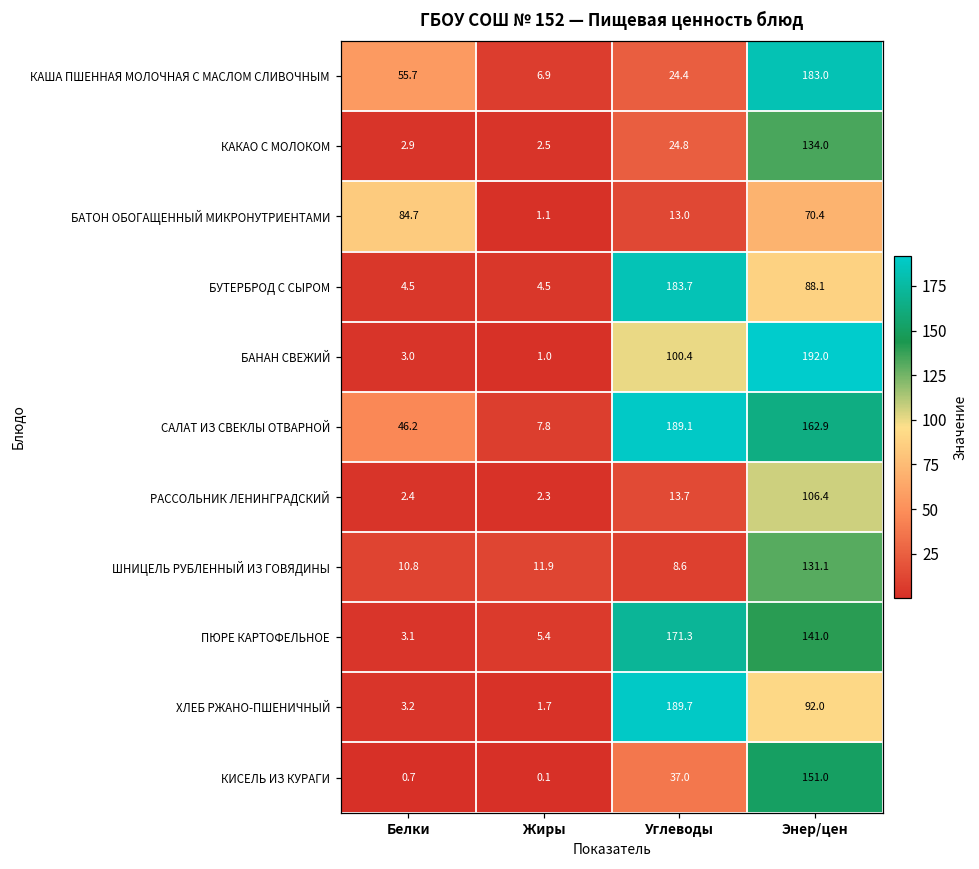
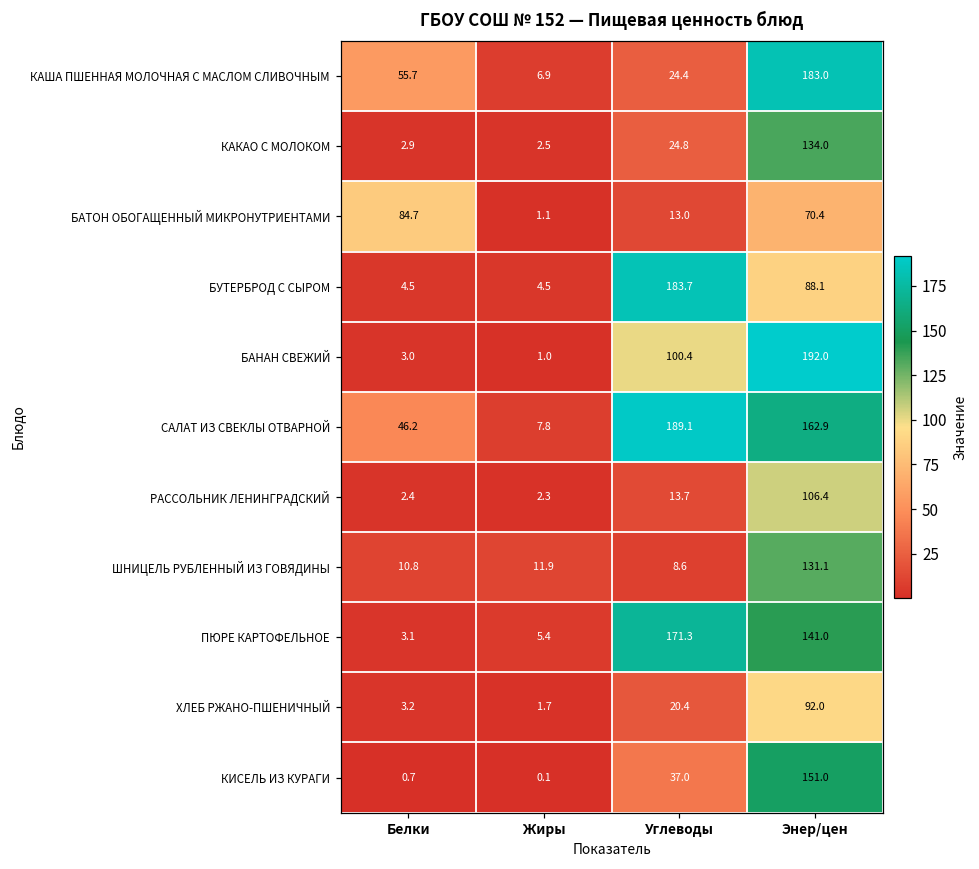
ХЛЕБ РЖАНО-ПШЕНИЧНЫЙ, Углеводы: 189.7 -> 20.4
